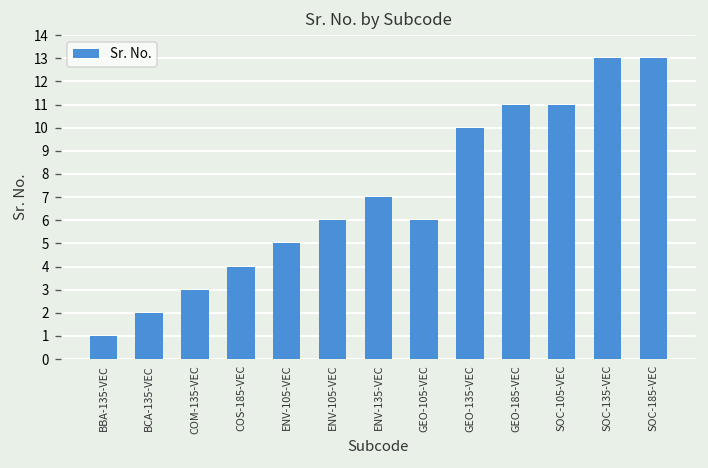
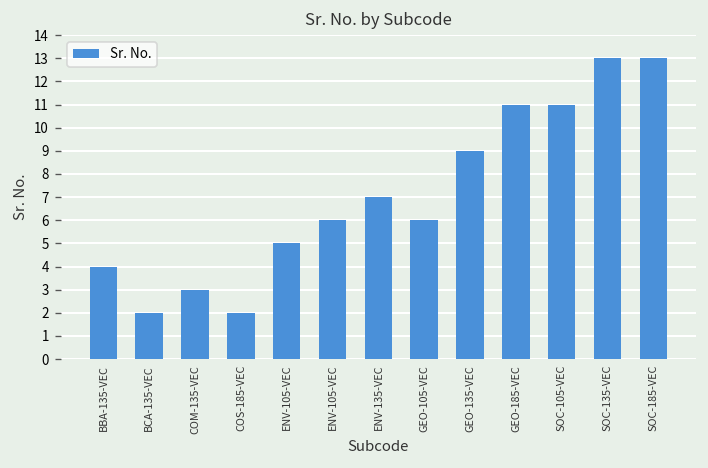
BBA-135-VEC: 1 -> 4
COS-185-VEC: 4 -> 2
GEO-135-VEC: 10 -> 9
